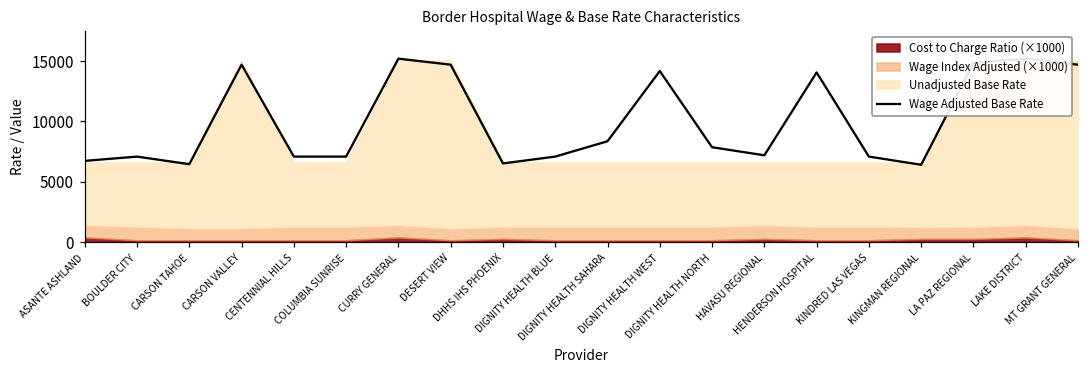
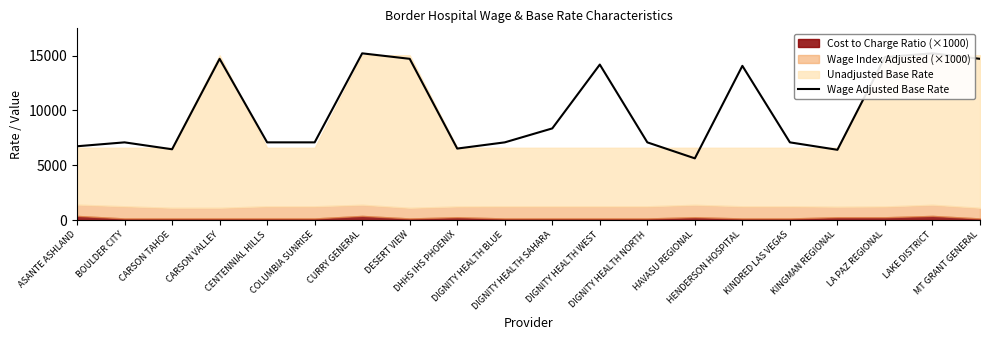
Wage Adjusted Base Rate, DIGNITY HEALTH NORTH: 7900 -> 7100
Wage Adjusted Base Rate, HAVASU REGIONAL: 7200 -> 5600
